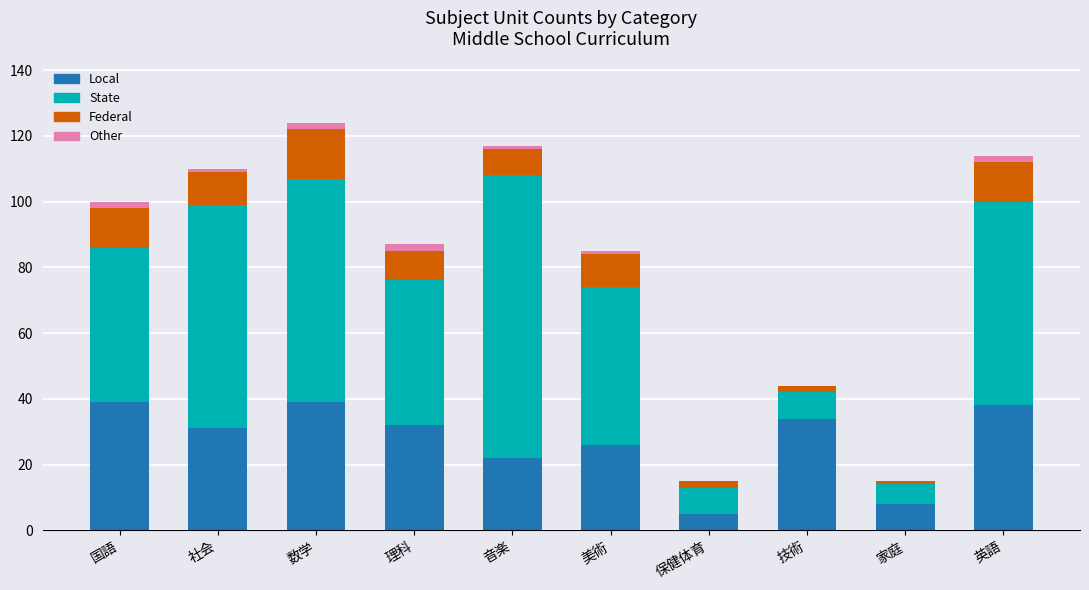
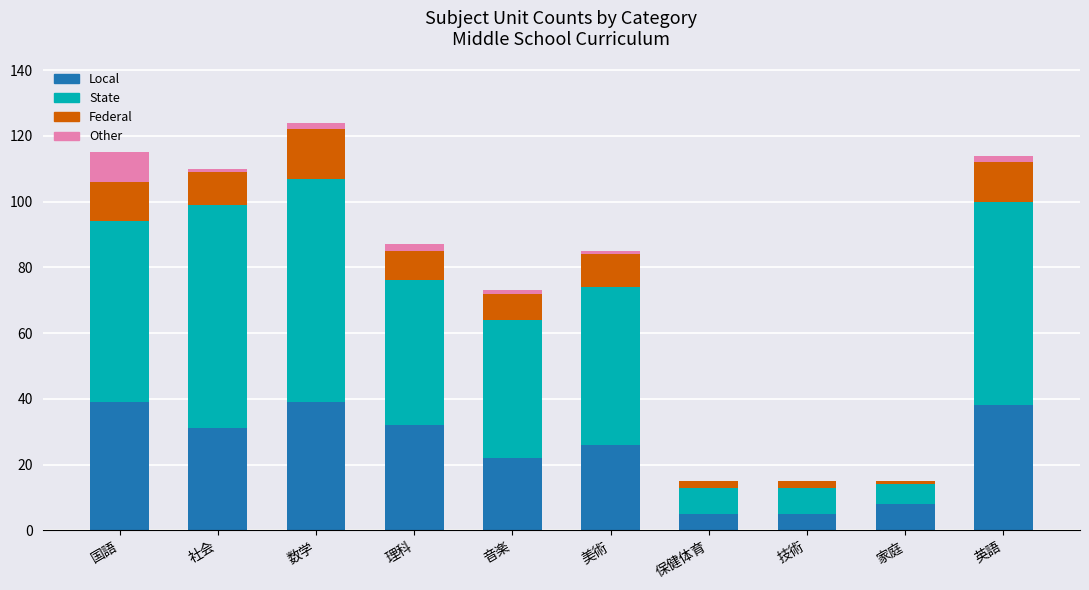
State, 国語: 47 -> 55
Other, 国語: 2 -> 9
State, 音楽: 86 -> 42
Local, 技術: 34 -> 5
